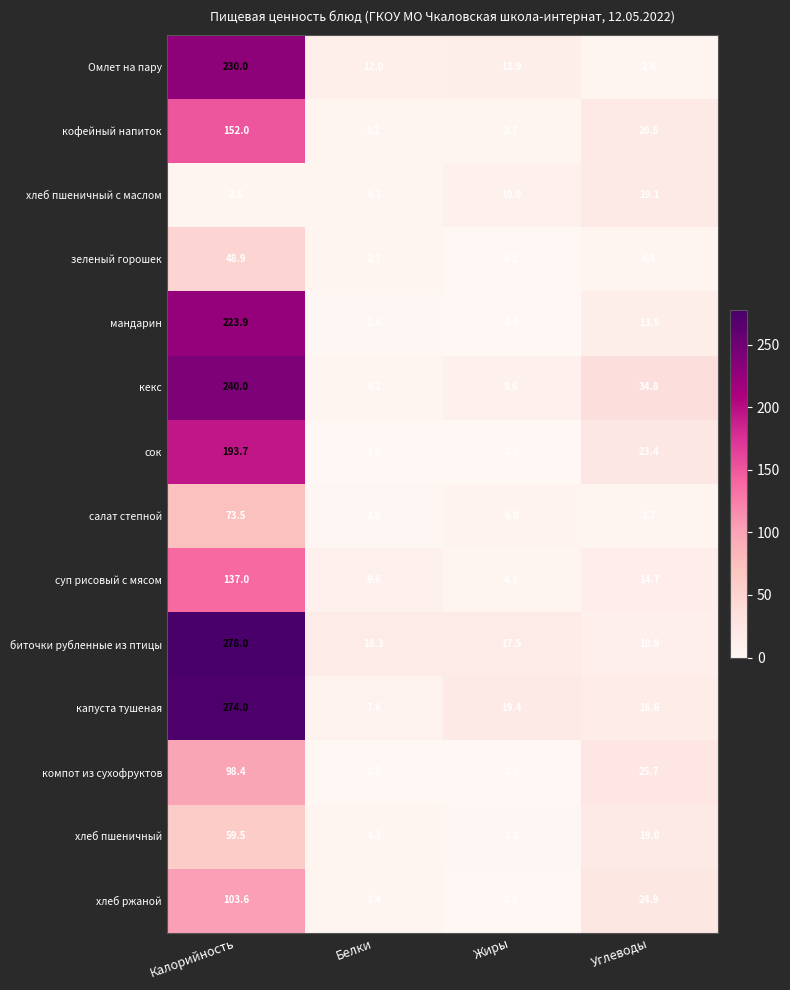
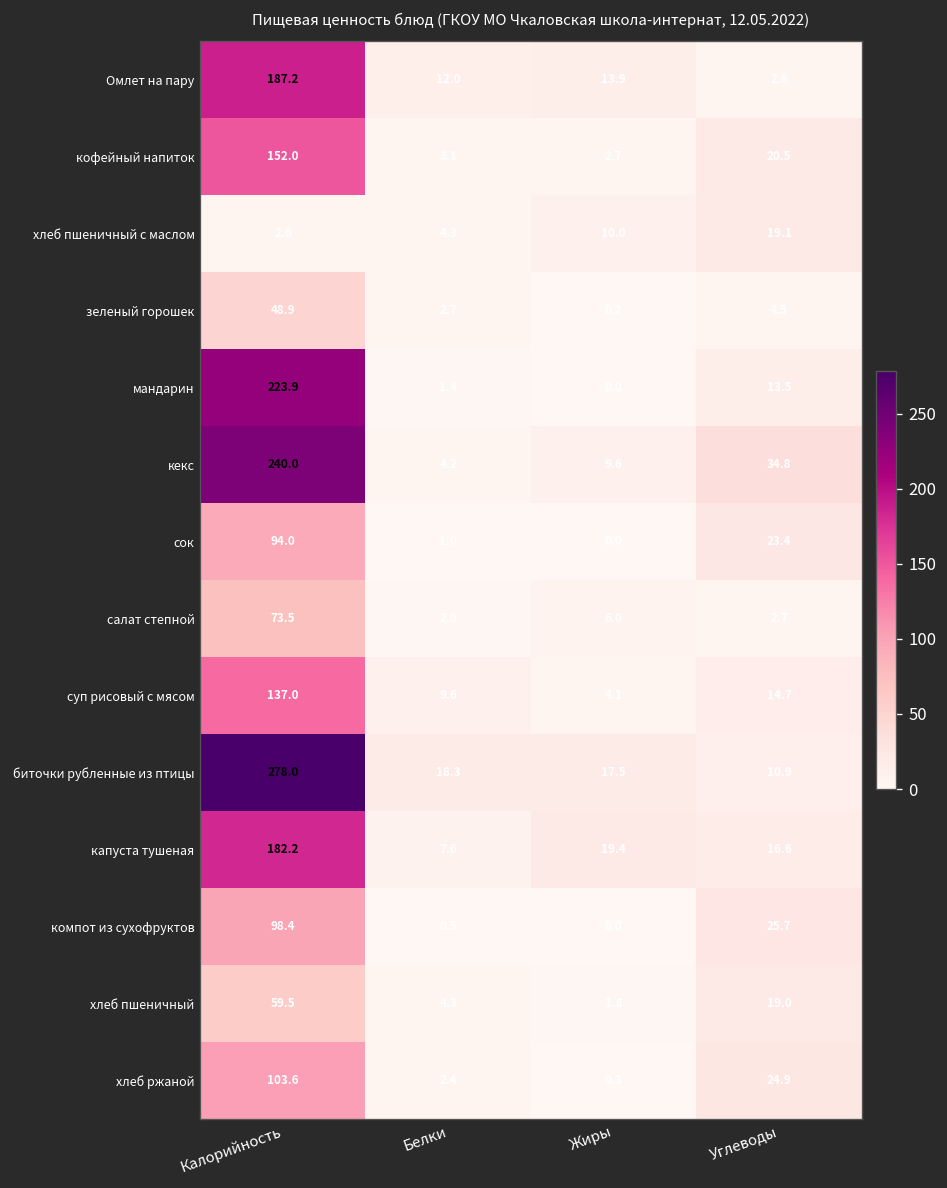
Омлет на пару, Калорийность: 230.0 -> 187.2
сок, Калорийность: 193.7 -> 94.0
капуста тушеная, Калорийность: 274.0 -> 182.2
